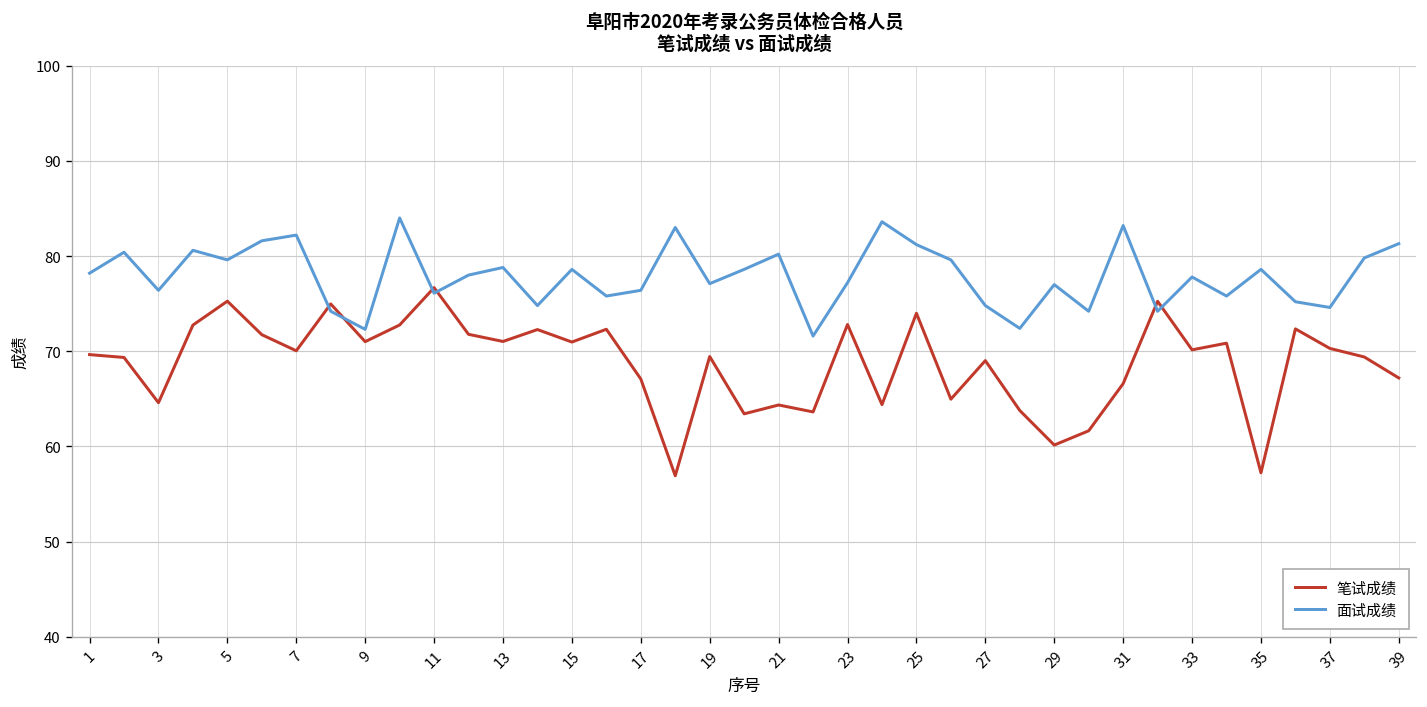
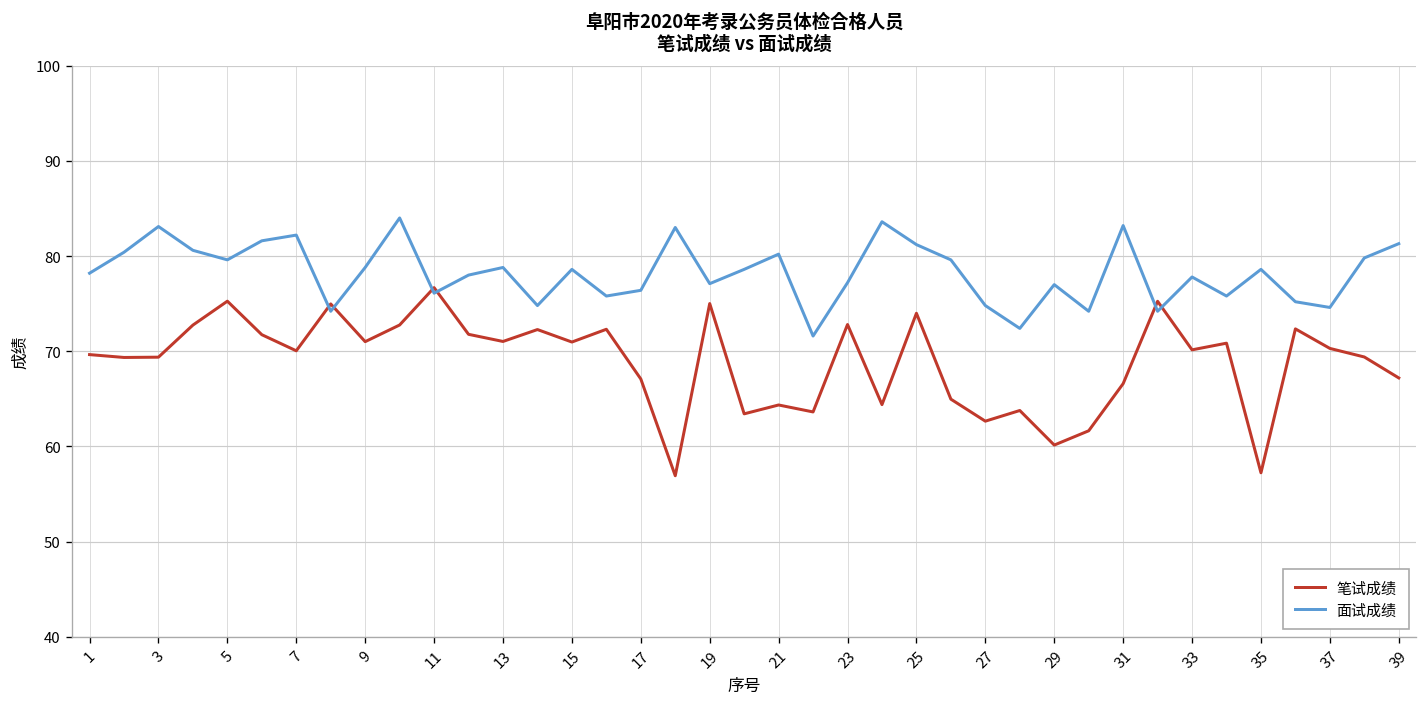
笔试成绩, 3: 65 -> 69
面试成绩, 3: 76 -> 83
面试成绩, 9: 72 -> 79
笔试成绩, 19: 69 -> 75
笔试成绩, 27: 69 -> 63
